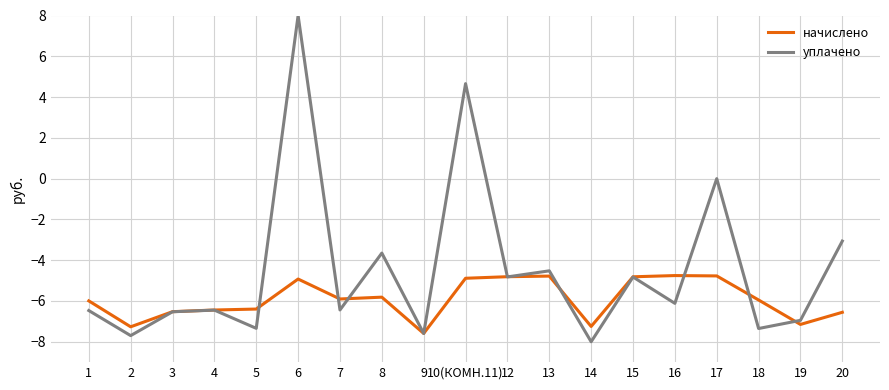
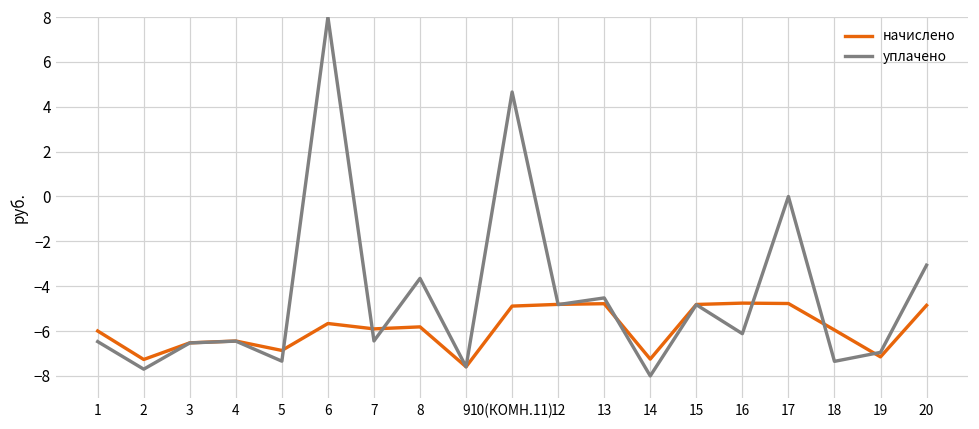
начислено, 5: -6.4 -> -6.9
начислено, 6: -4.9 -> -5.7
начислено, 20: -6.6 -> -4.9
